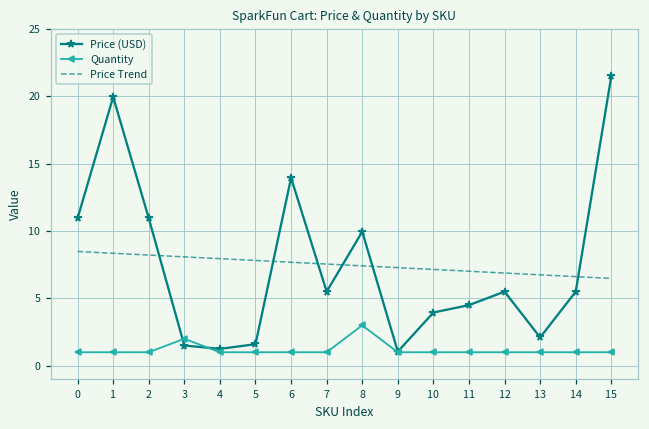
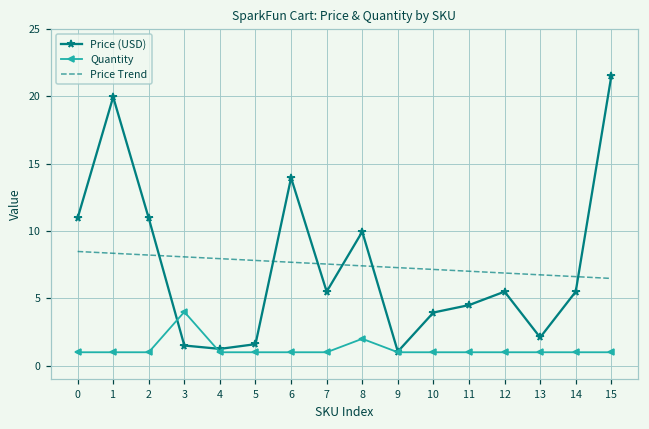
Quantity, 3: 2 -> 4
Quantity, 8: 3 -> 2
